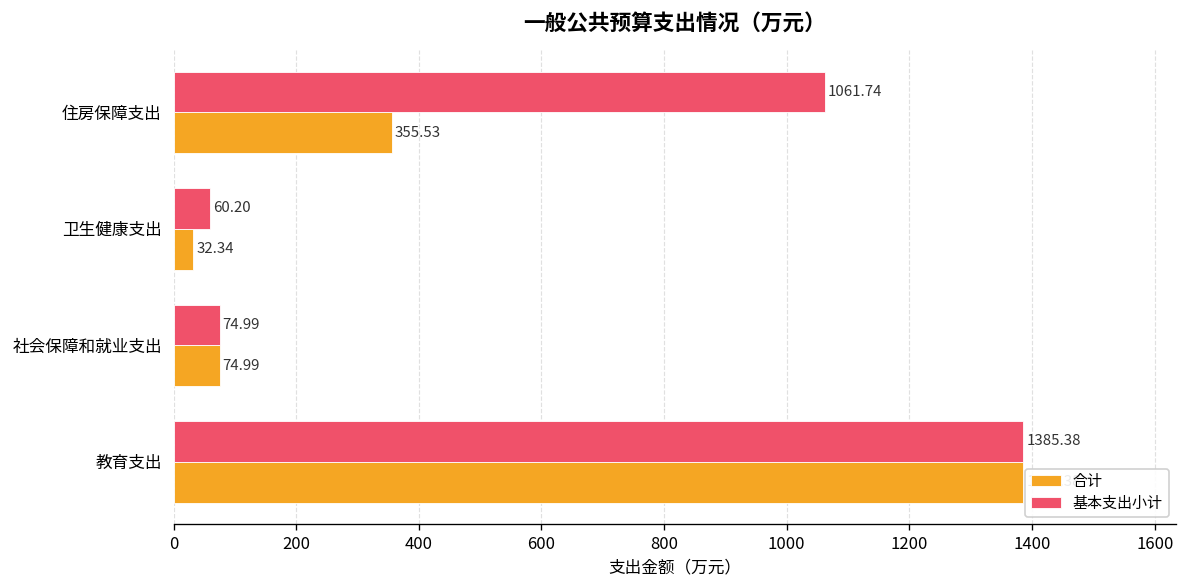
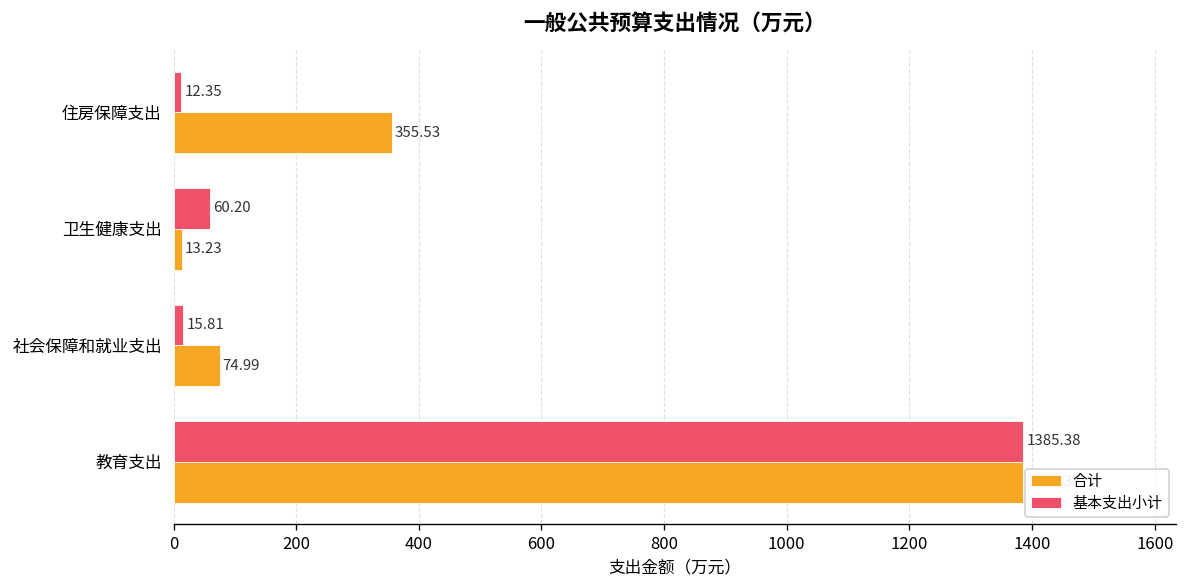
基本支出小计, 住房保障支出: 1061.74 -> 12.35
合计, 卫生健康支出: 32.34 -> 13.23
基本支出小计, 社会保障和就业支出: 74.99 -> 15.81
